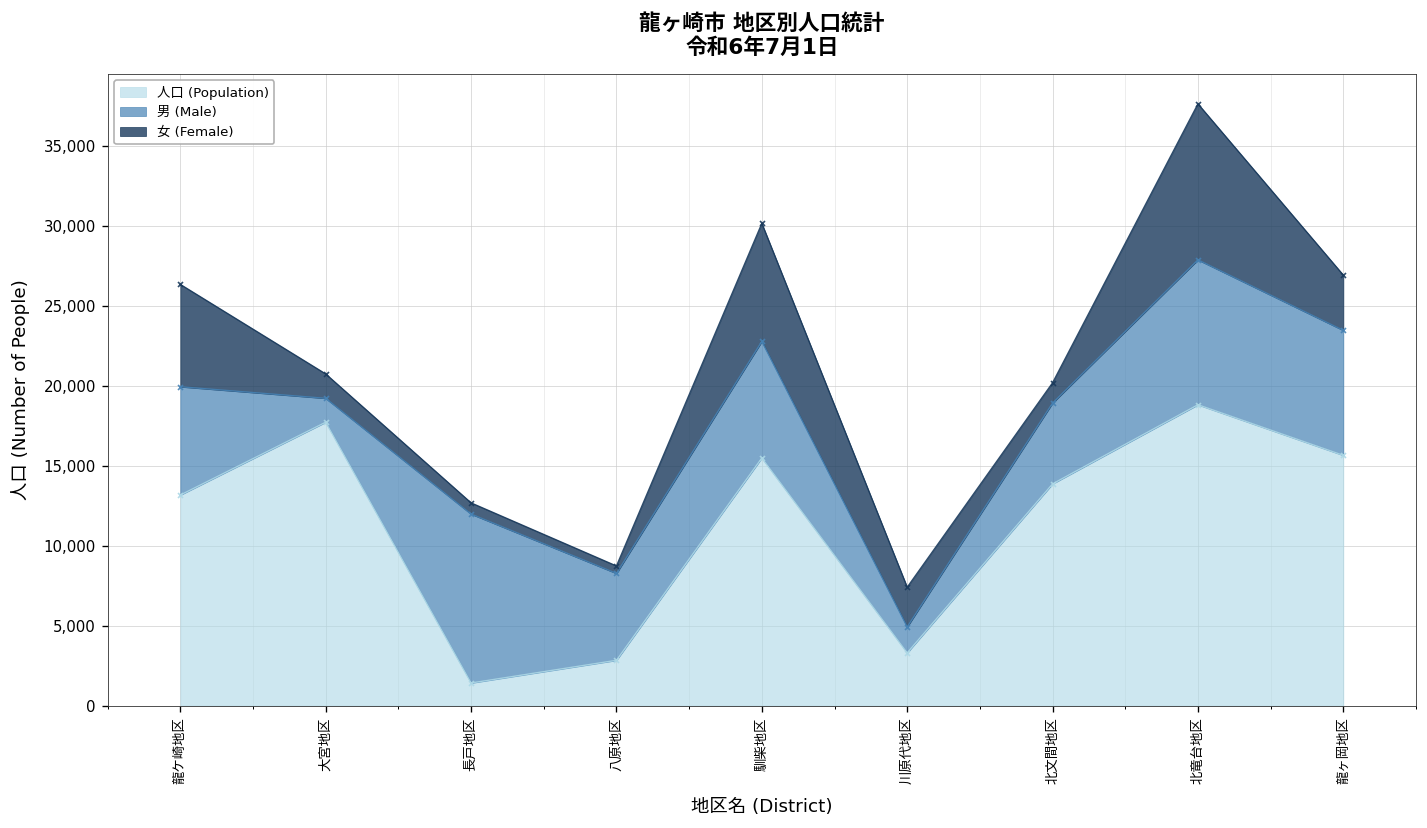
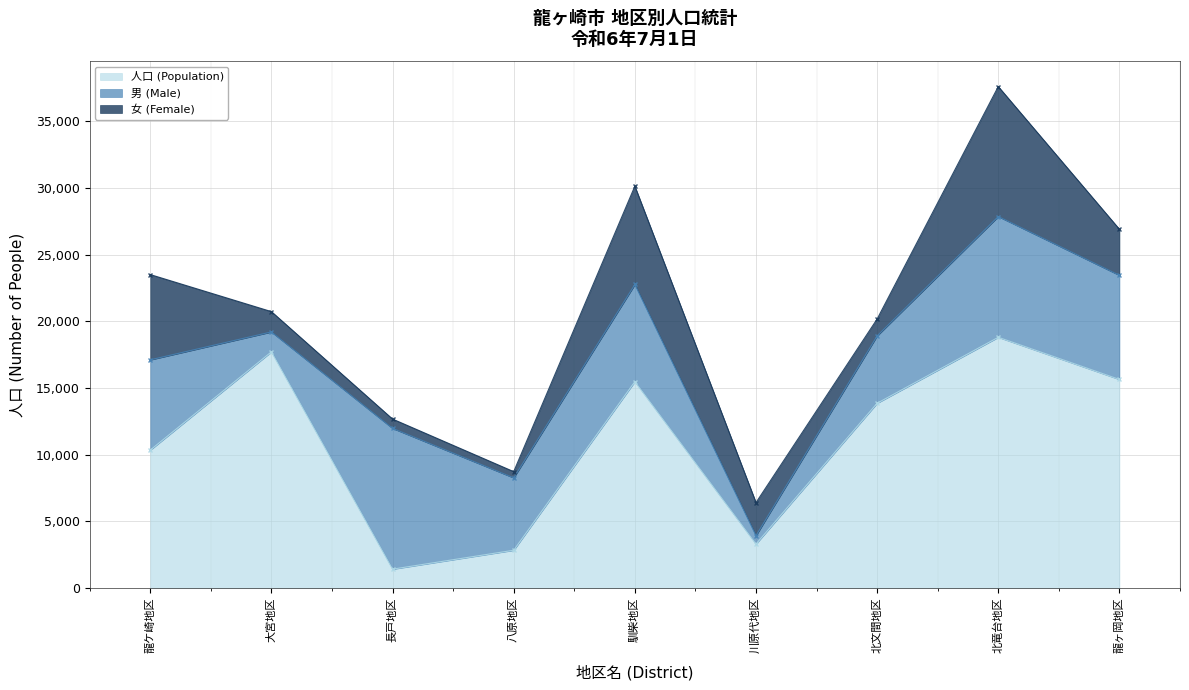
人口 (Population), 龍ケ崎地区: 13,200 -> 10,300
男 (Male), 川原代地区: 1,600 -> 600
